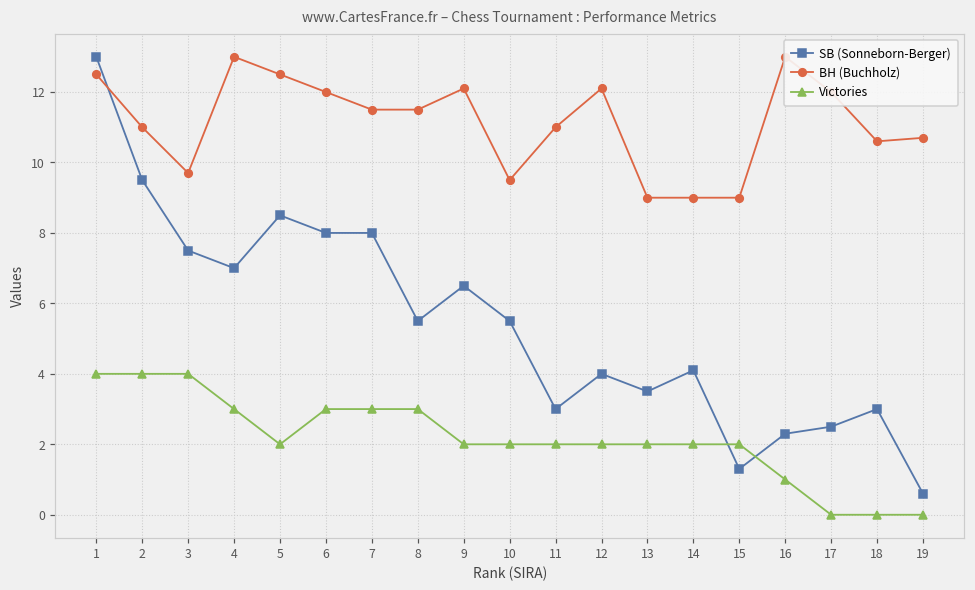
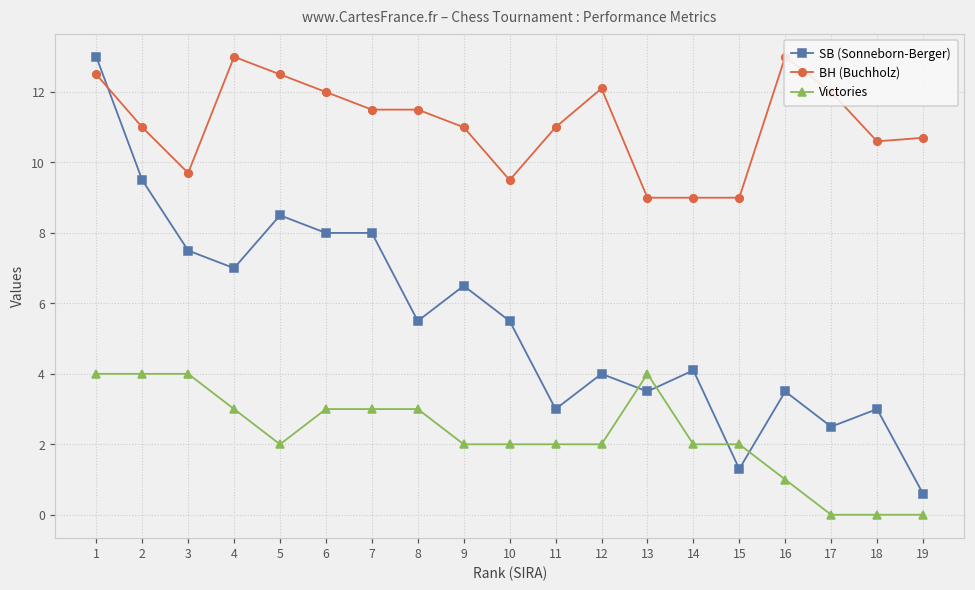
BH (Buchholz), 9: 12.1 -> 11.0
Victories, 13: 2 -> 4
SB (Sonneborn-Berger), 16: 2.3 -> 3.5
